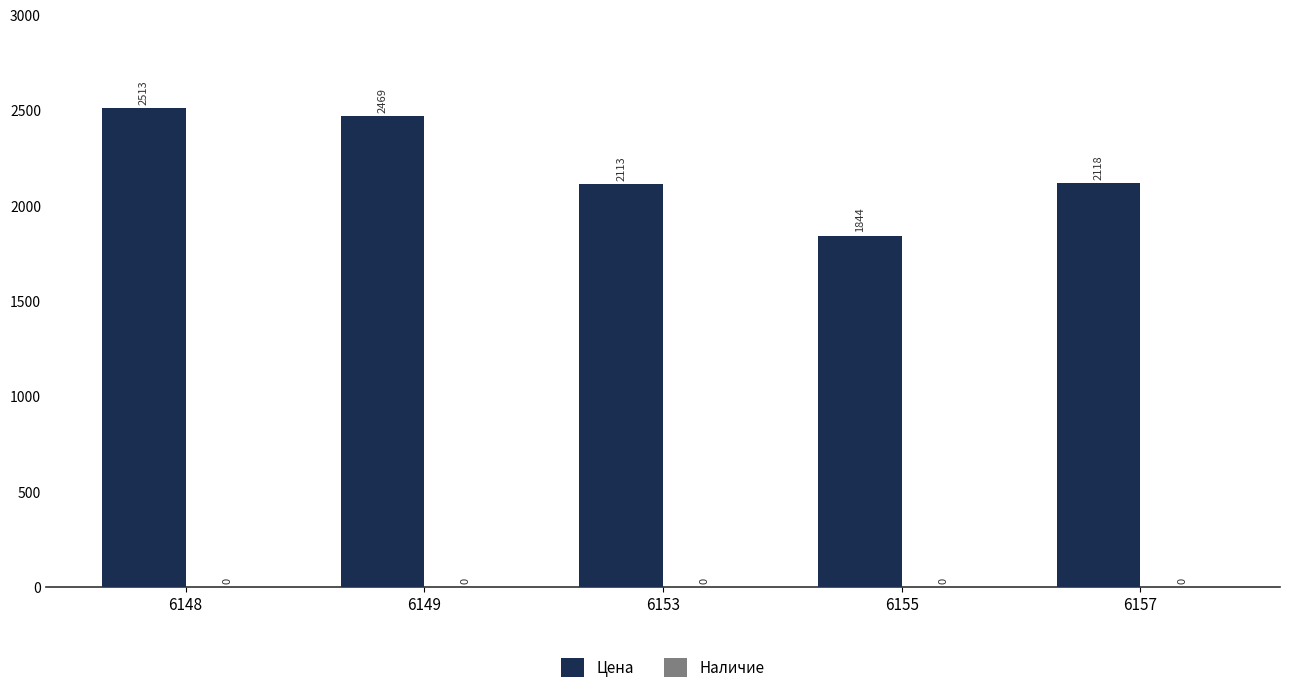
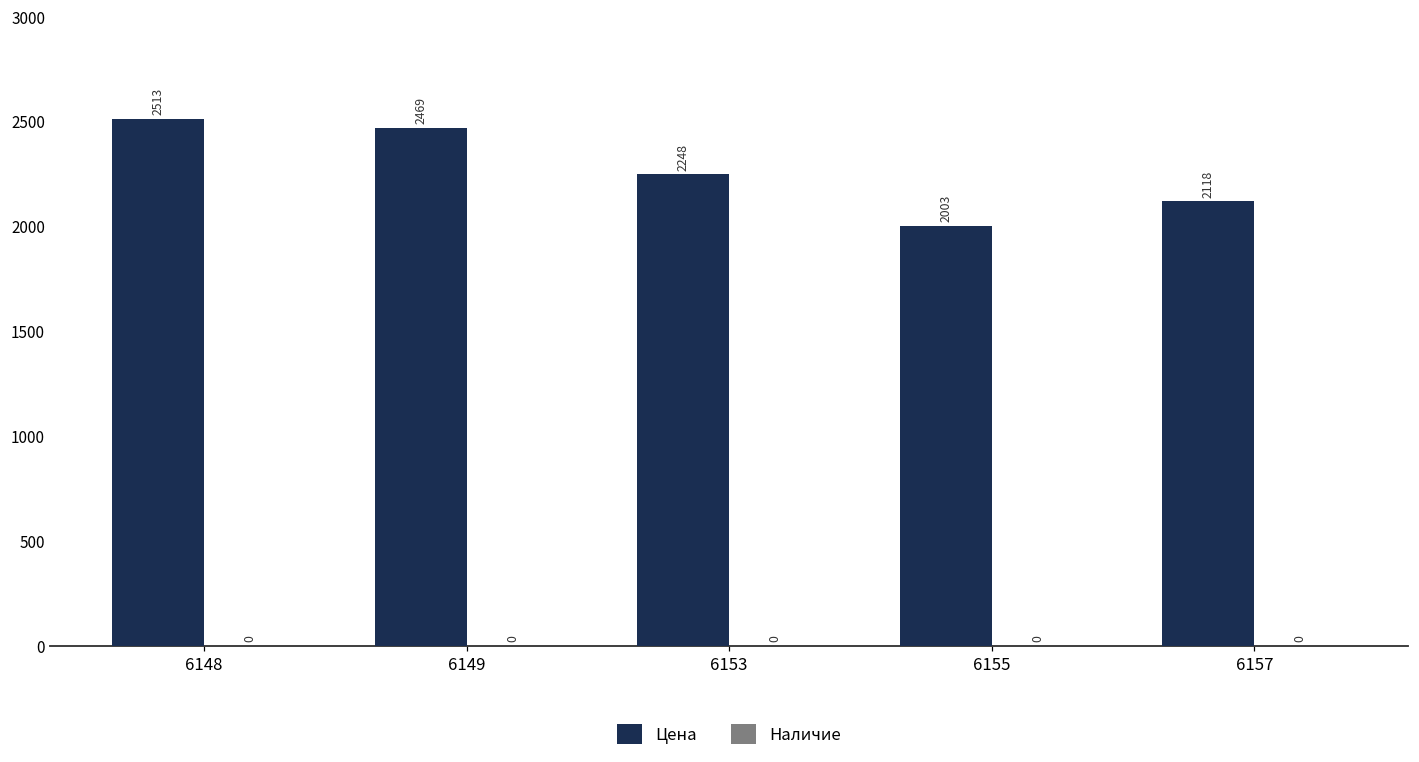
Цена, 6153: 2113 -> 2248
Цена, 6155: 1844 -> 2003
